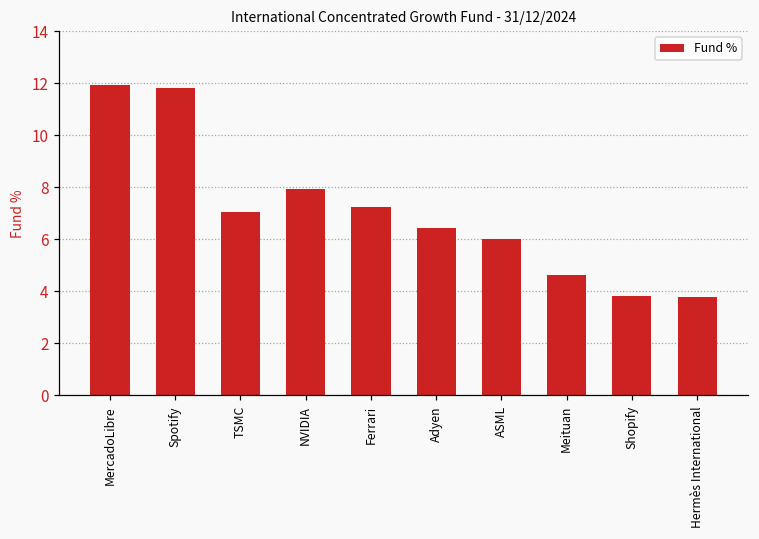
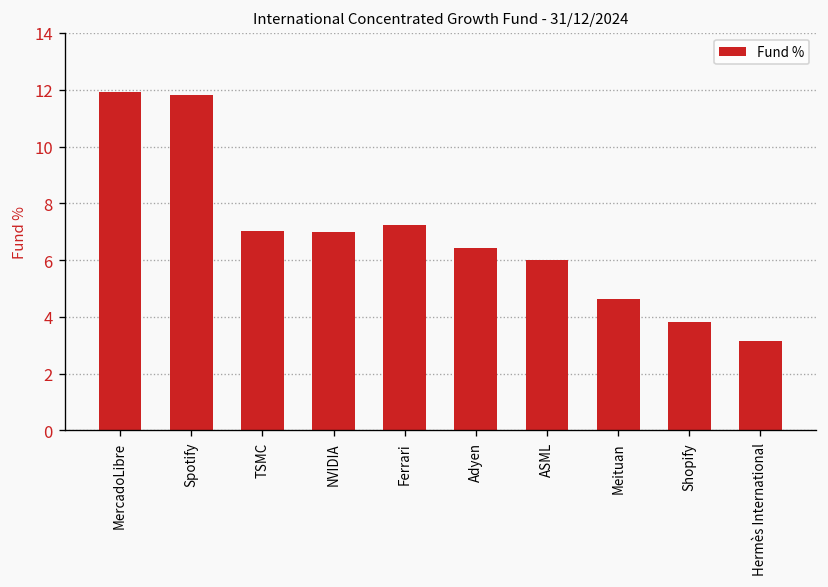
NVIDIA: 8.0 -> 7.0
Hermès International: 3.8 -> 3.1
